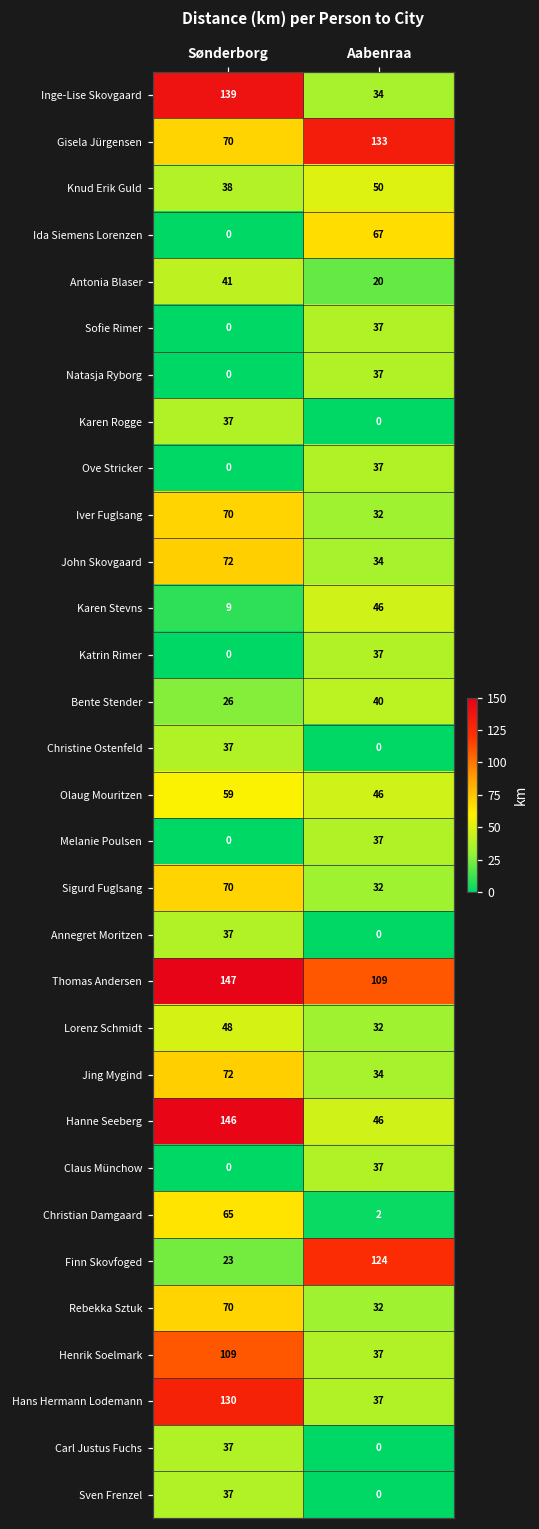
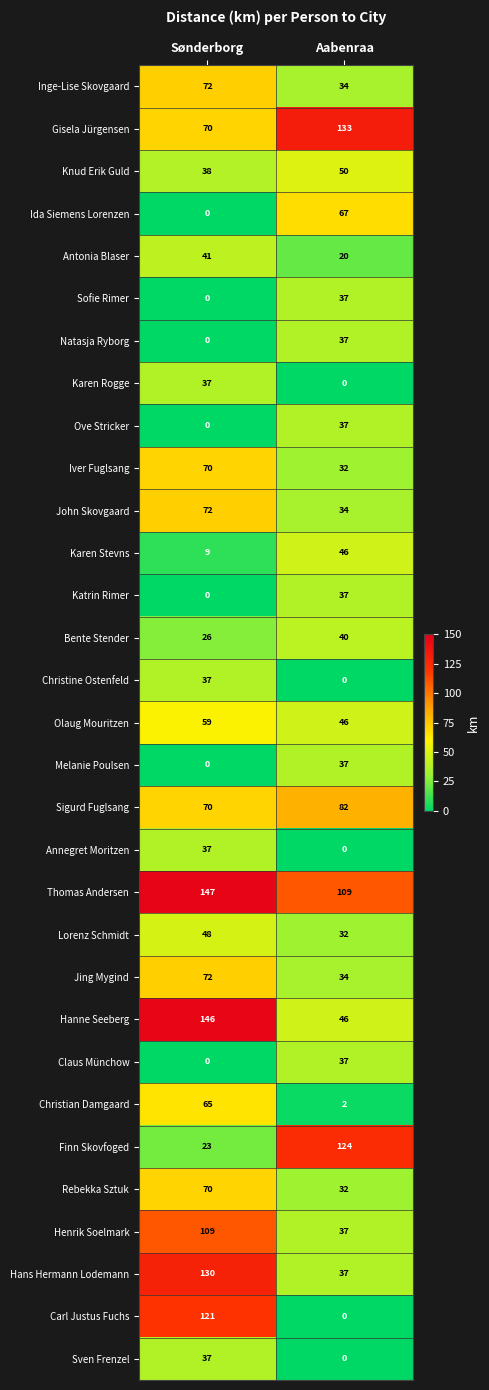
Inge-Lise Skovgaard, Sønderborg: 139 -> 72
Sigurd Fuglsang, Aabenraa: 32 -> 82
Carl Justus Fuchs, Sønderborg: 37 -> 121
